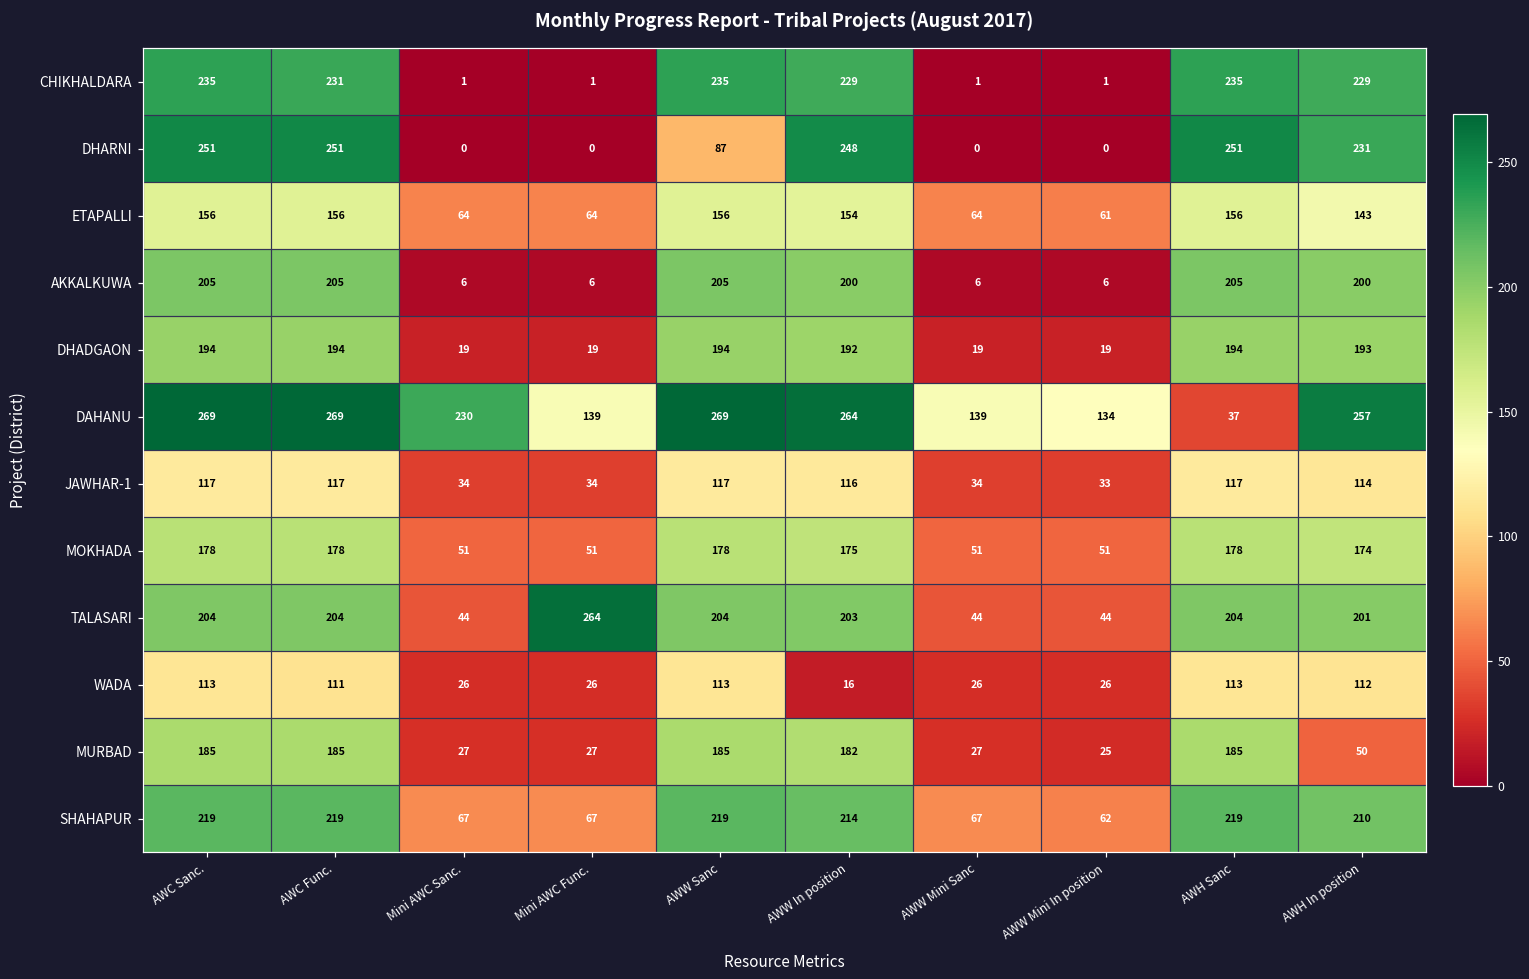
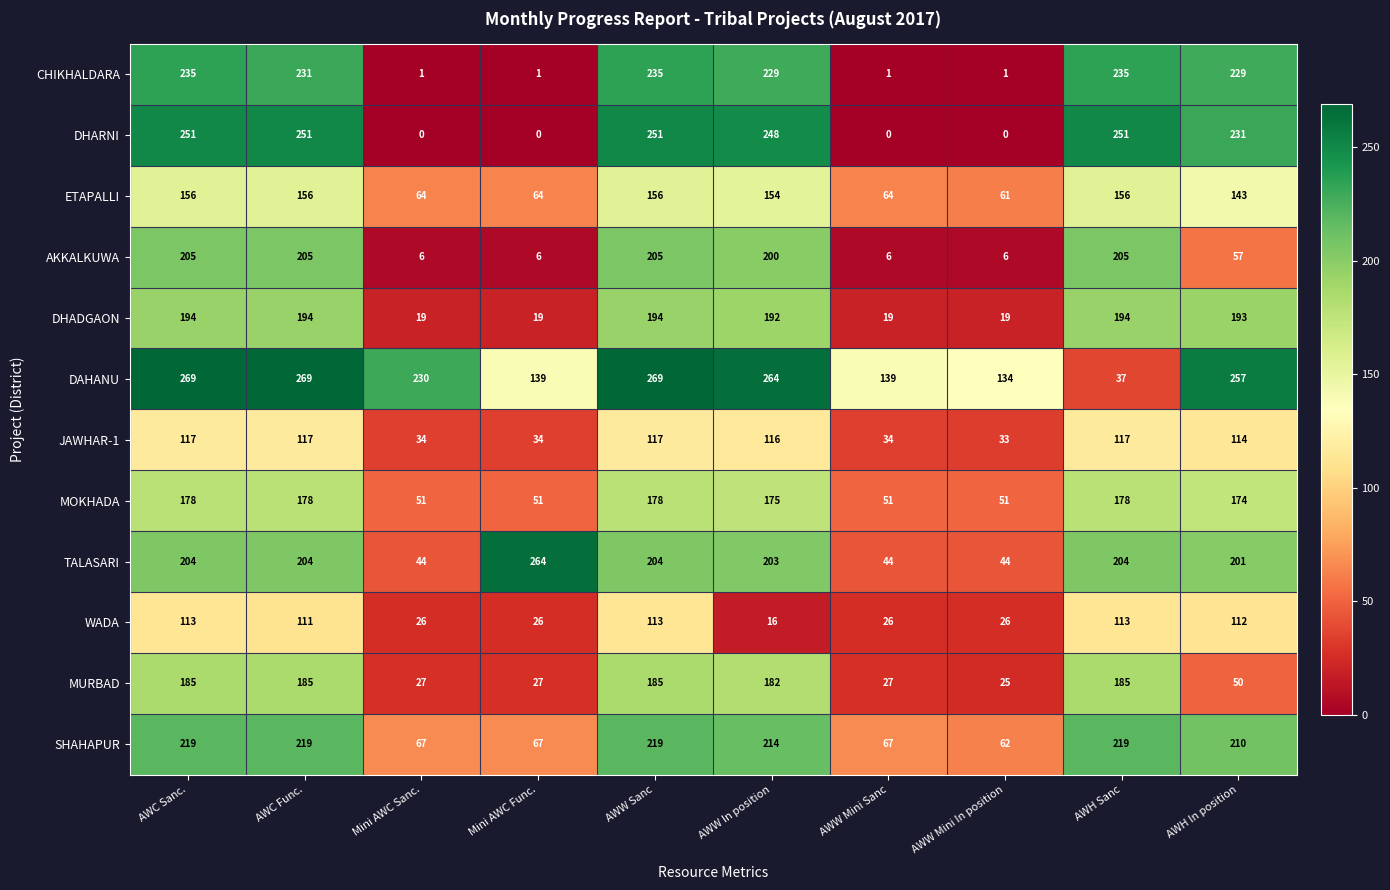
DHARNI, AWW Sanc: 87 -> 251
AKKALKUWA, AWH In position: 200 -> 57
